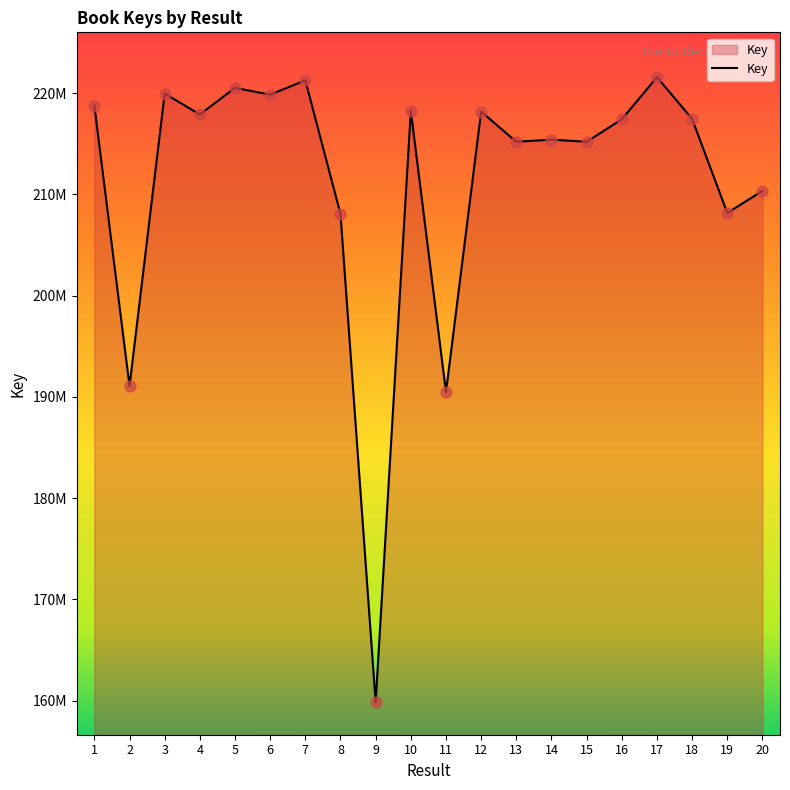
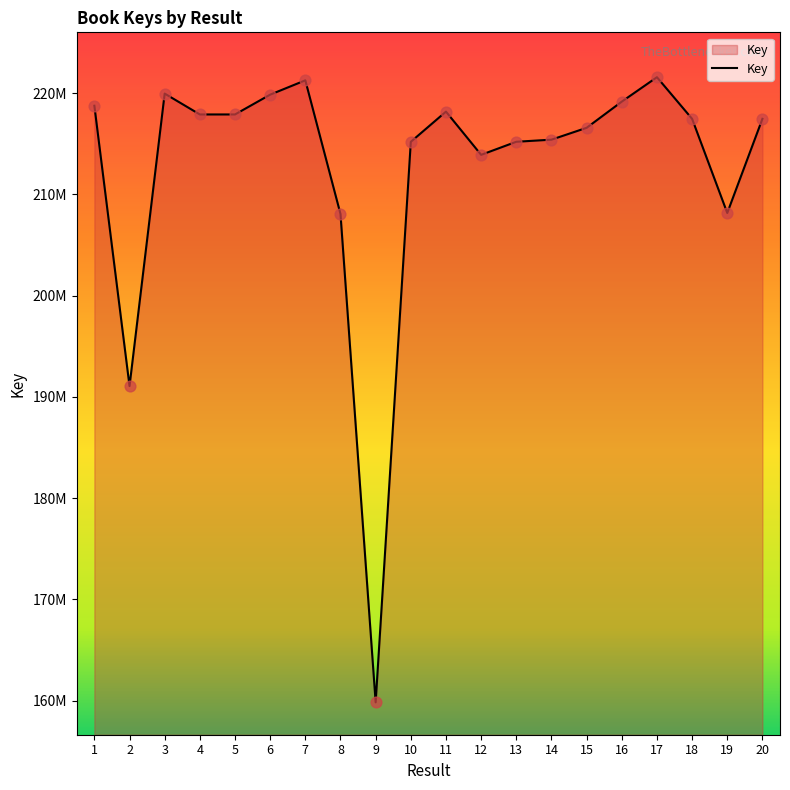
5: 220500000 -> 217900000
10: 218300000 -> 215200000
11: 190500000 -> 218200000
12: 218200000 -> 213900000
15: 215200000 -> 216600000
16: 217400000 -> 219200000
20: 210300000 -> 217500000
